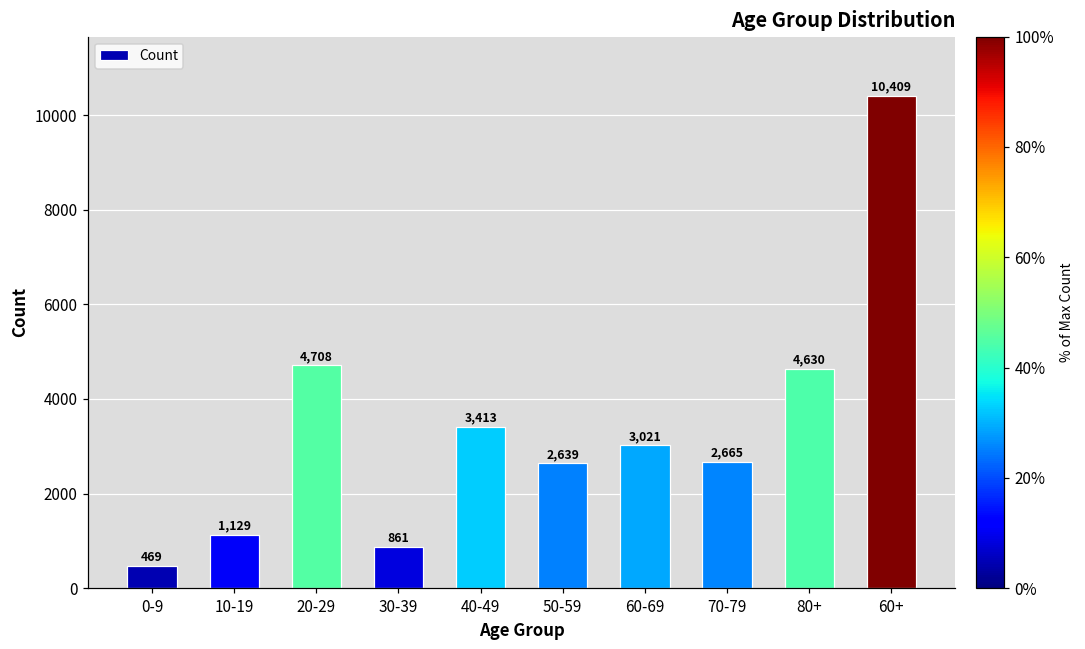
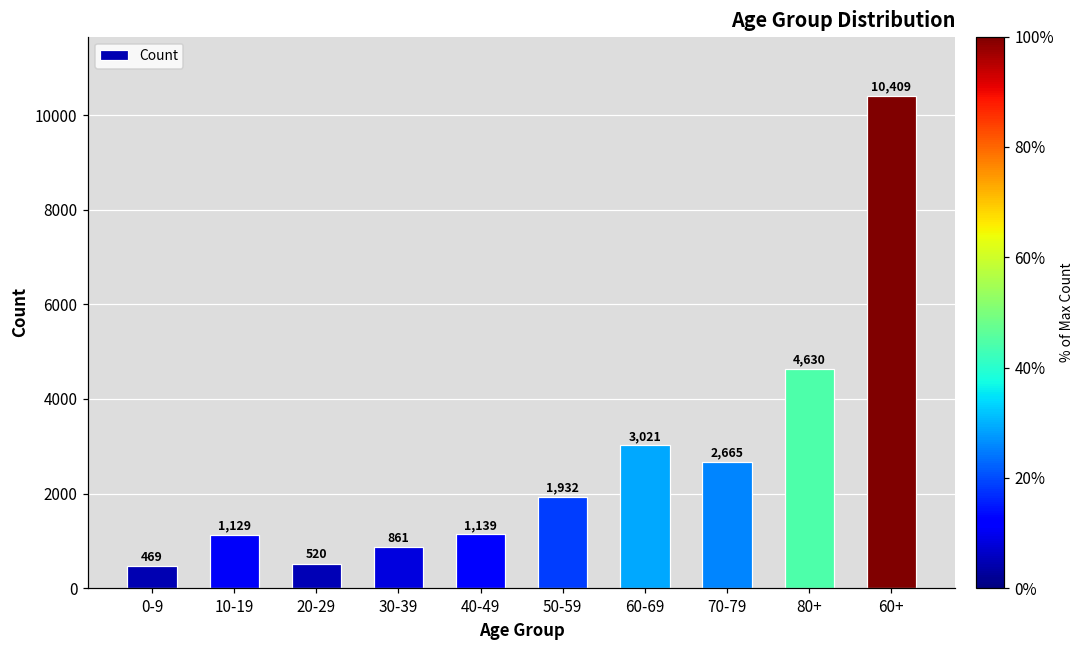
20-29: 4,708 -> 520
40-49: 3,413 -> 1,139
50-59: 2,639 -> 1,932
